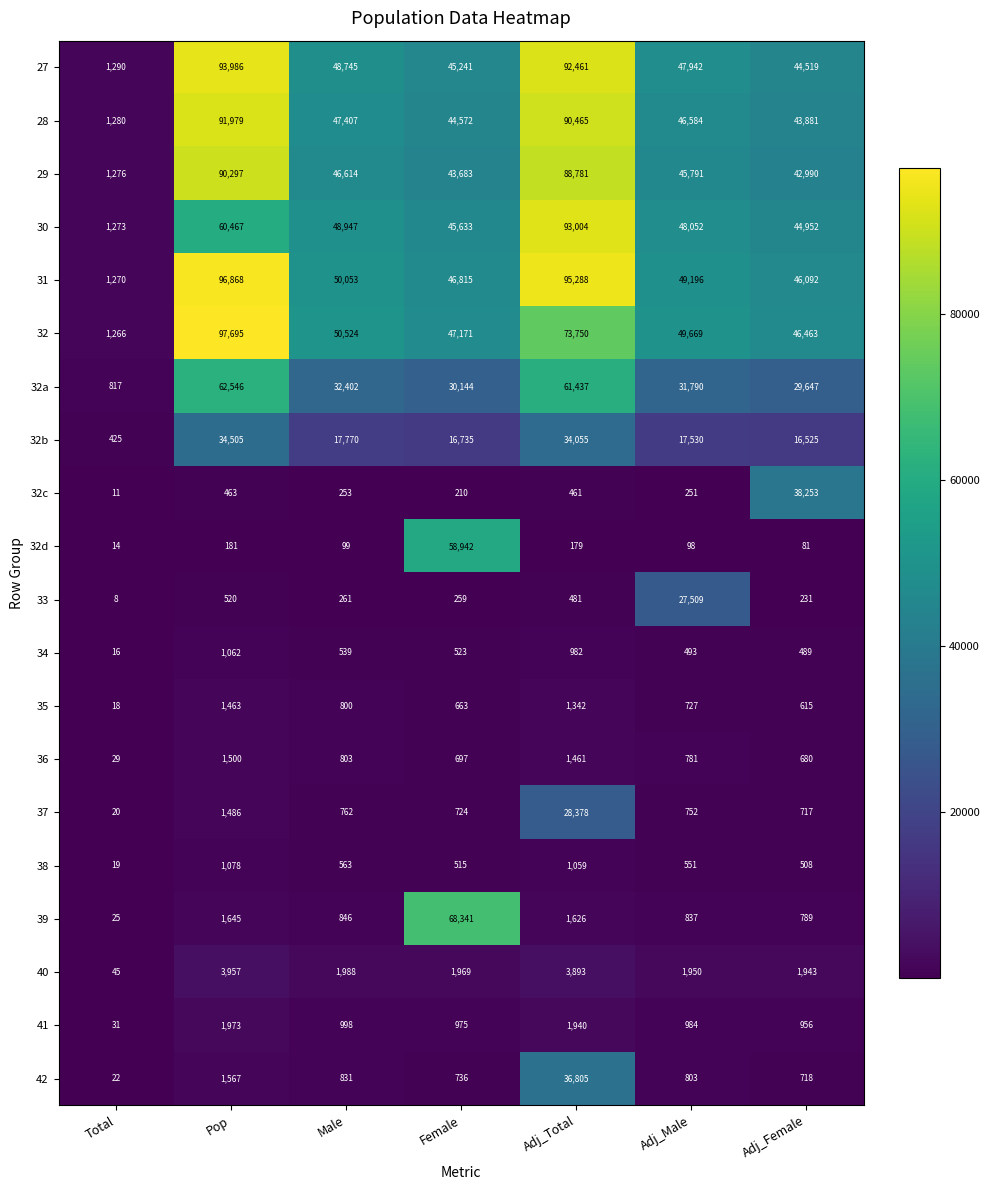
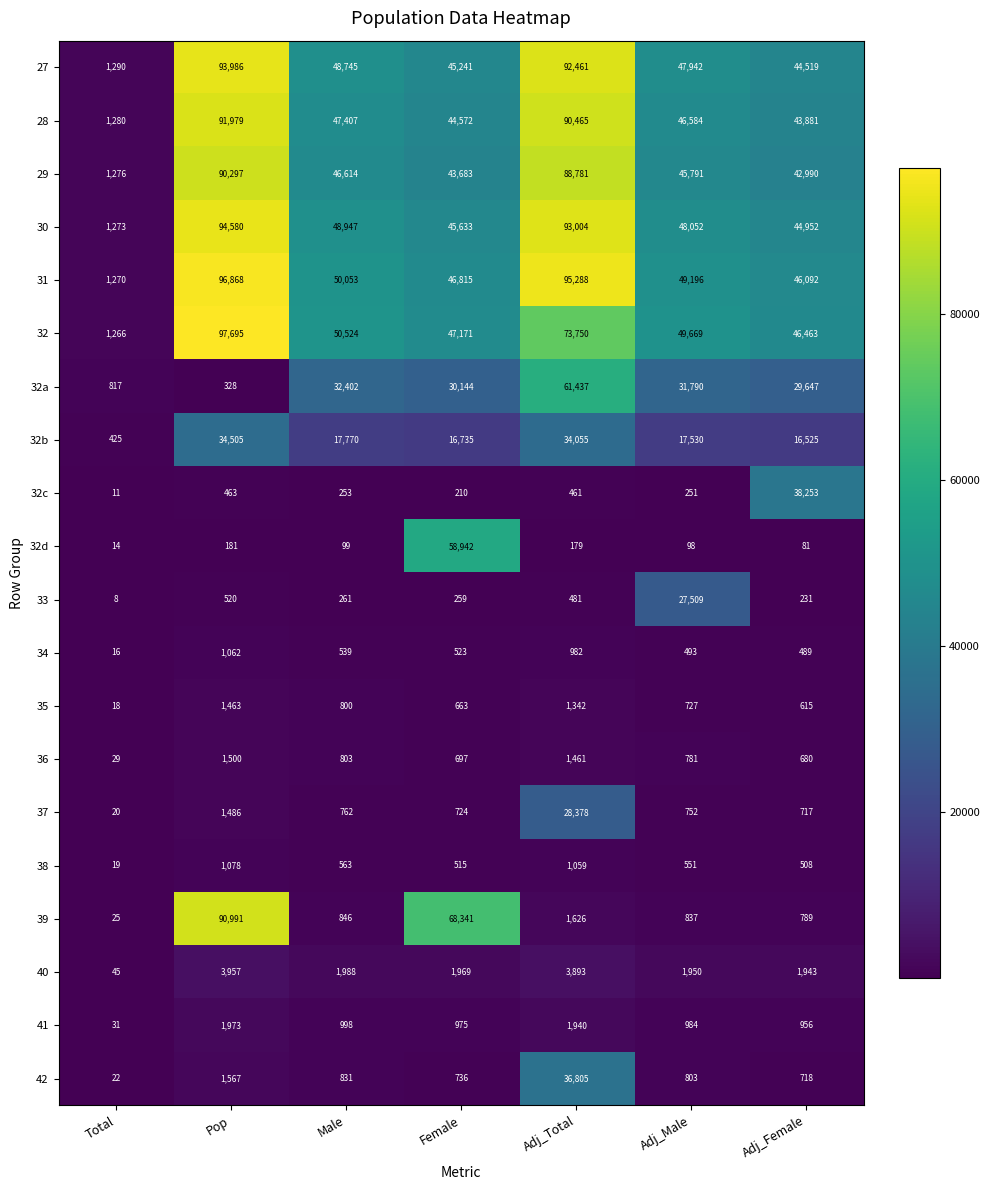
30, Pop: 60,467 -> 94,580
32a, Pop: 62,546 -> 328
39, Pop: 1,645 -> 90,991
